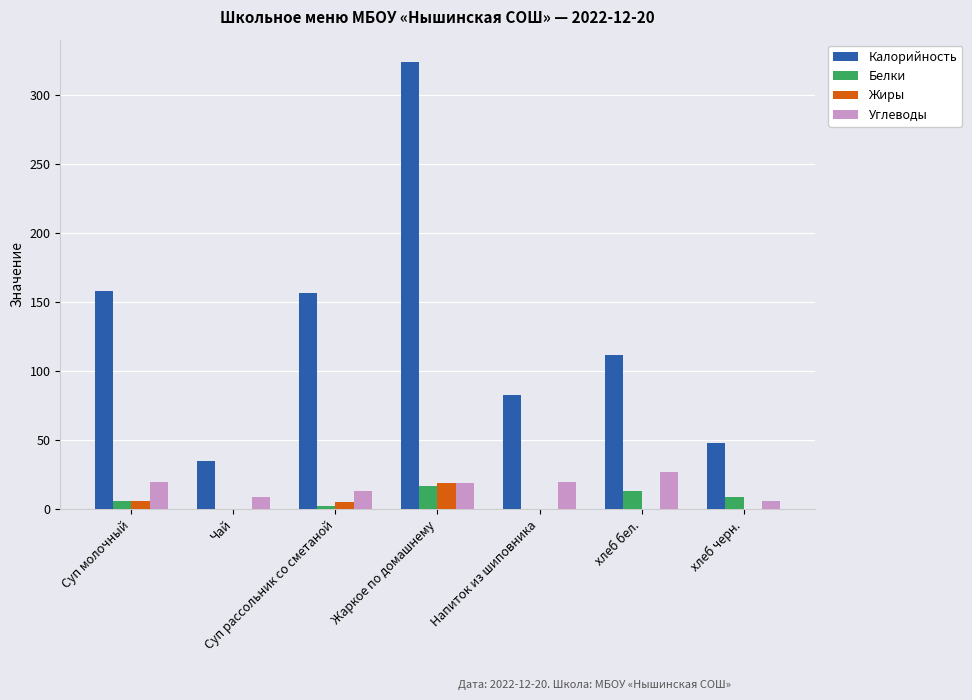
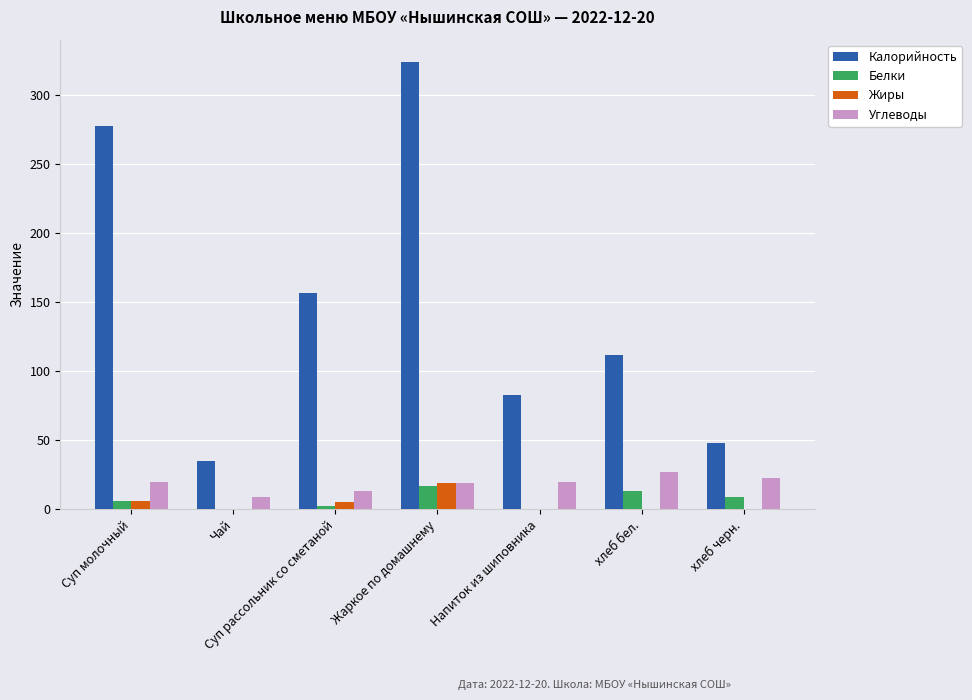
Калорийность, Суп молочный: 158 -> 278
Углеводы, хлеб черн.: 6 -> 23
